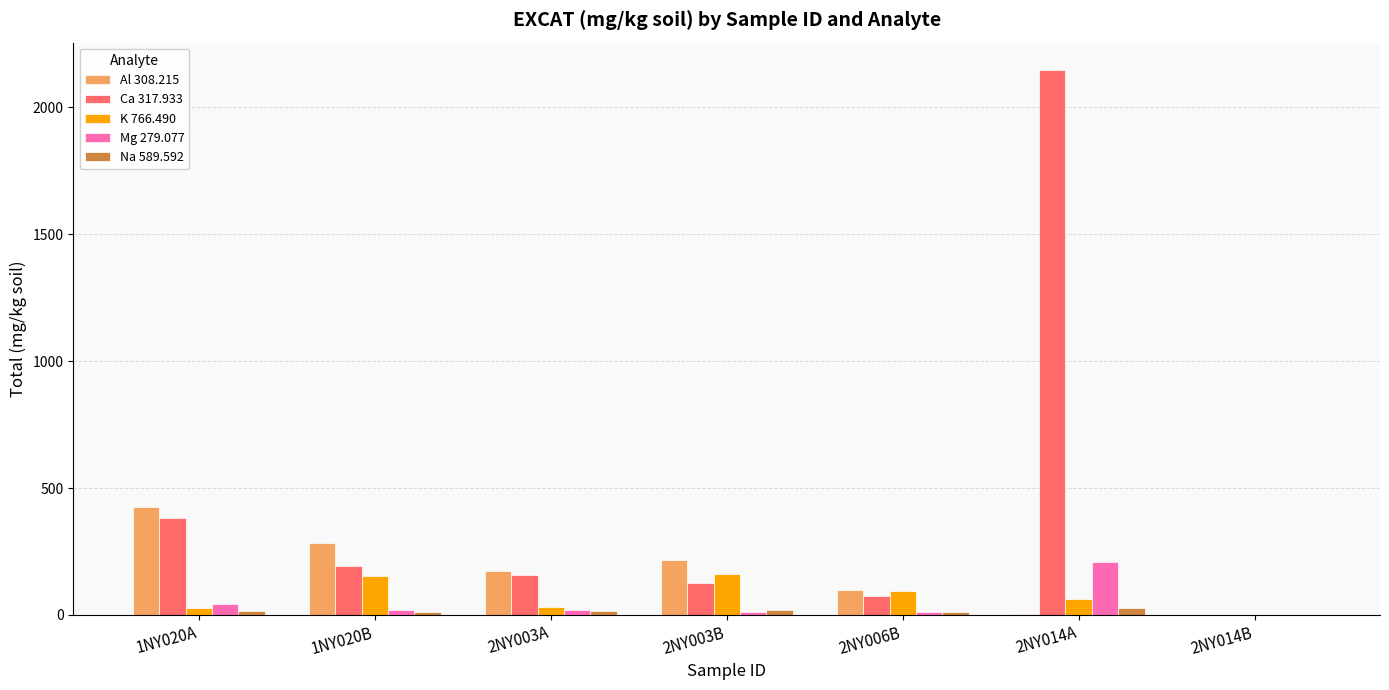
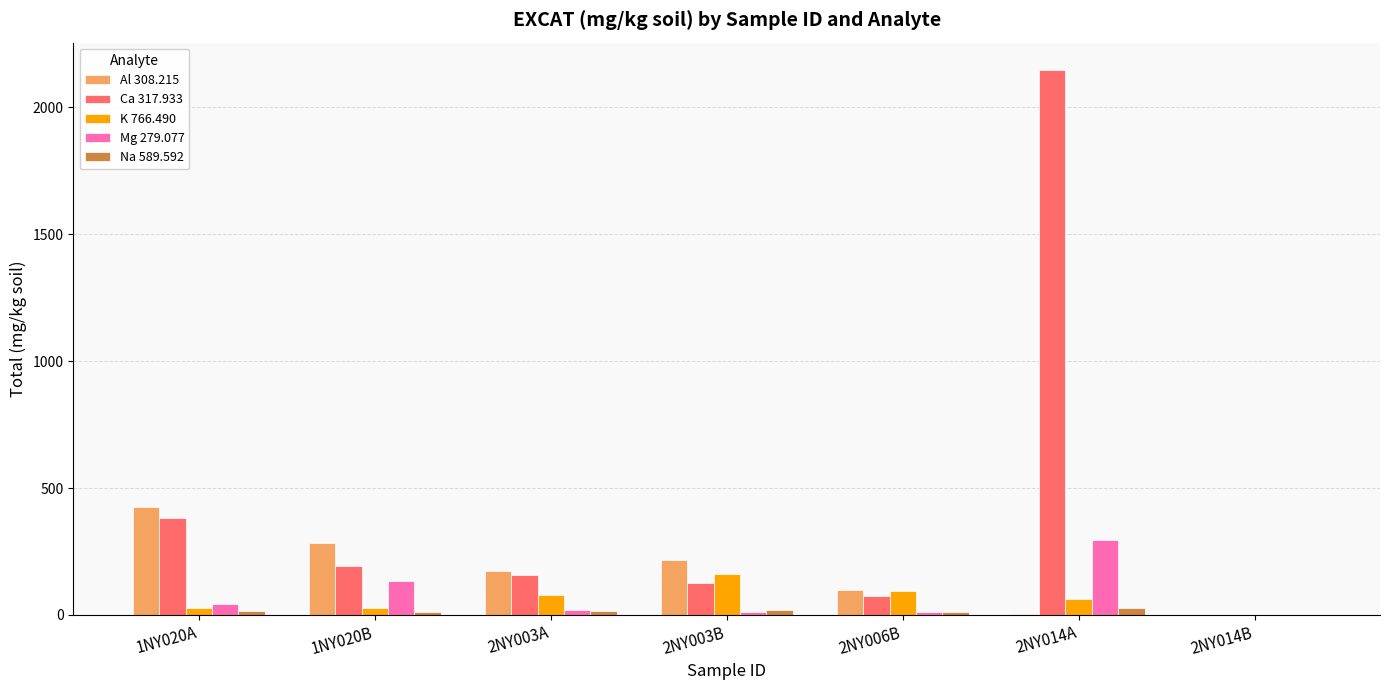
K 766.490, 1NY020B: 150 -> 30
Mg 279.077, 1NY020B: 20 -> 130
K 766.490, 2NY003A: 30 -> 80
Mg 279.077, 2NY014A: 210 -> 300
